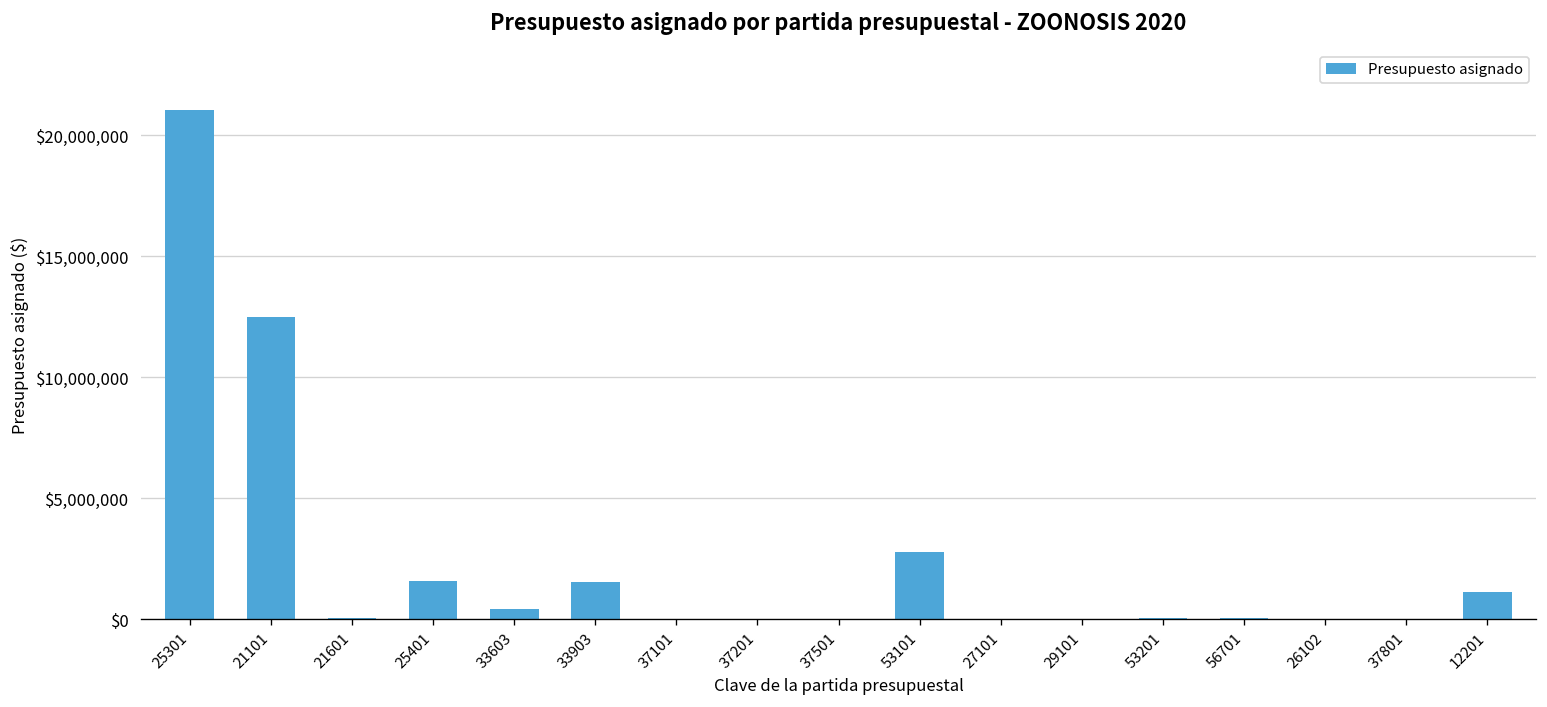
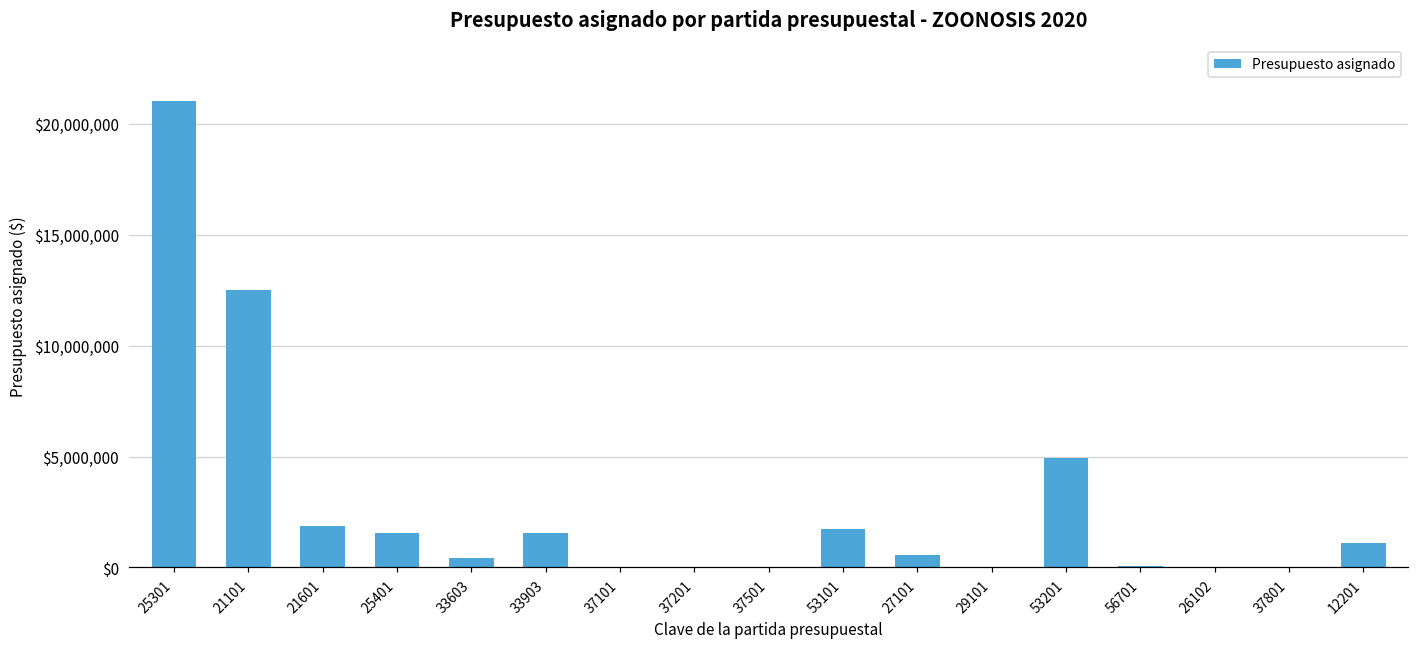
21601: $100,000 -> $1,900,000
53101: $2,800,000 -> $1,700,000
27101: $0 -> $600,000
53201: $100,000 -> $4,900,000
